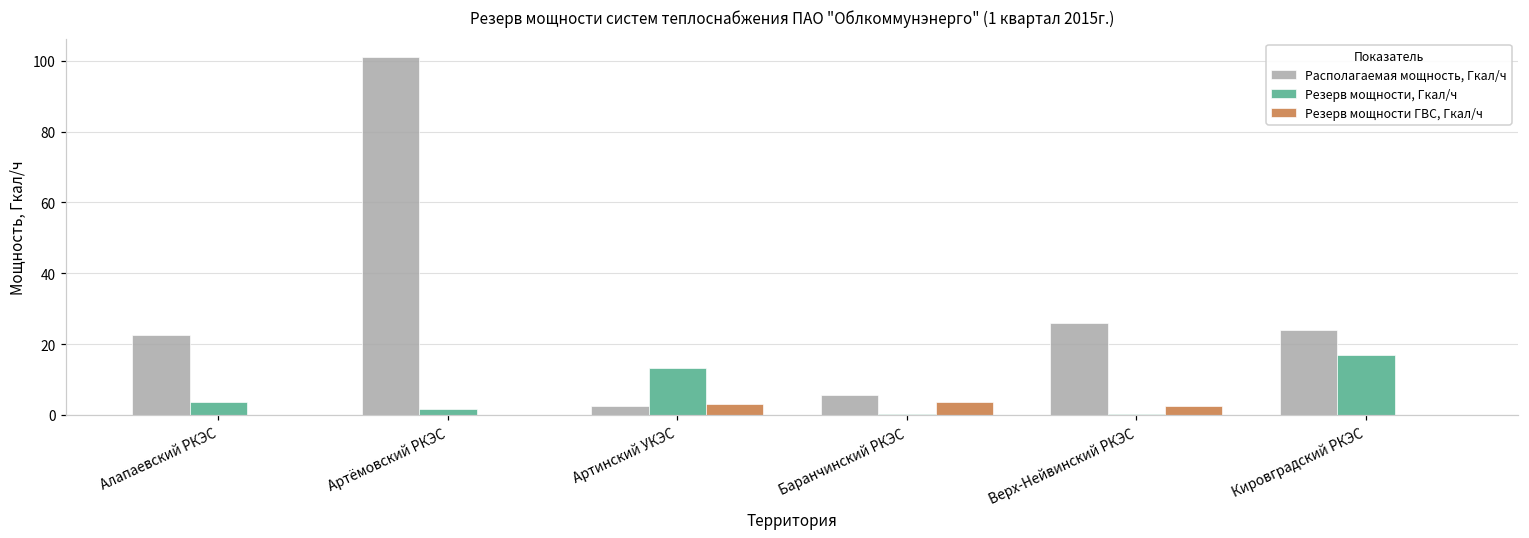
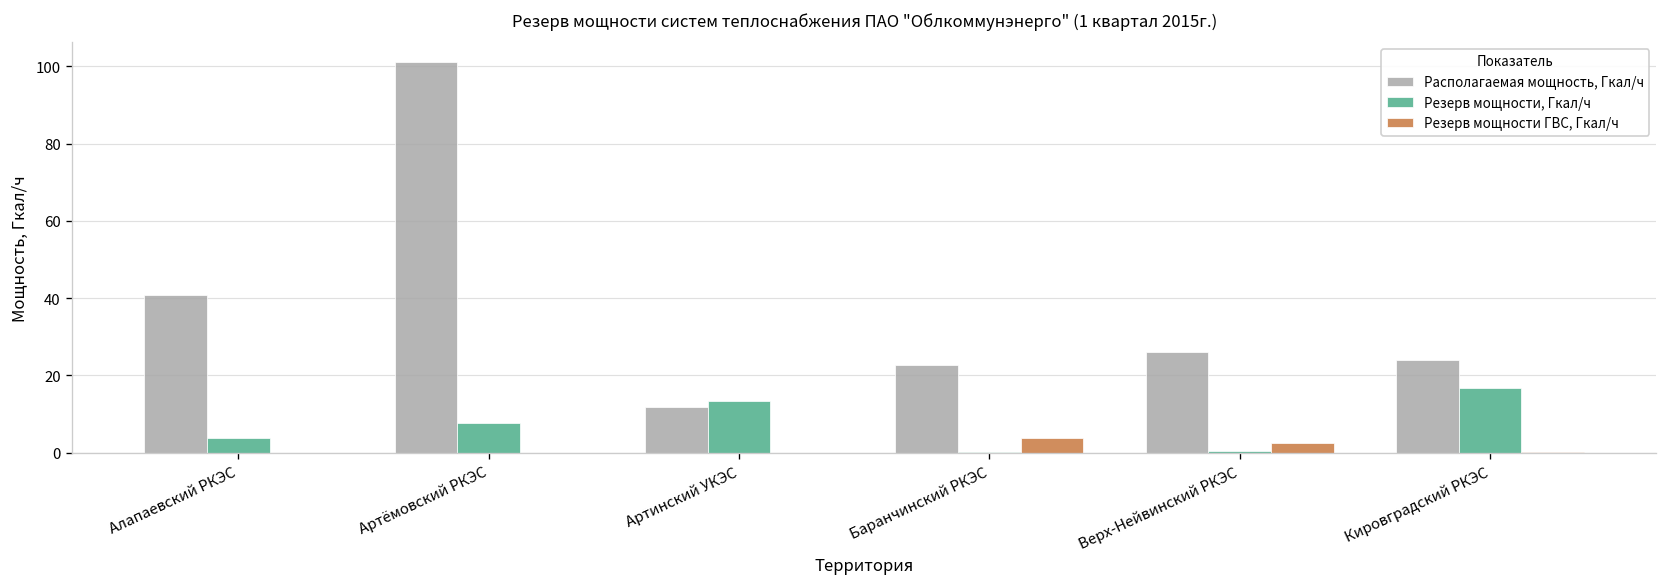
Располагаемая мощность, Гкал/ч, Алапаевский РКЭС: 23 -> 41
Резерв мощности, Гкал/ч, Артёмовский РКЭС: 2 -> 8
Располагаемая мощность, Гкал/ч, Артинский УКЭС: 3 -> 12
Резерв мощности ГВС, Гкал/ч, Артинский УКЭС: 3 -> 0
Располагаемая мощность, Гкал/ч, Баранчинский РКЭС: 6 -> 23
